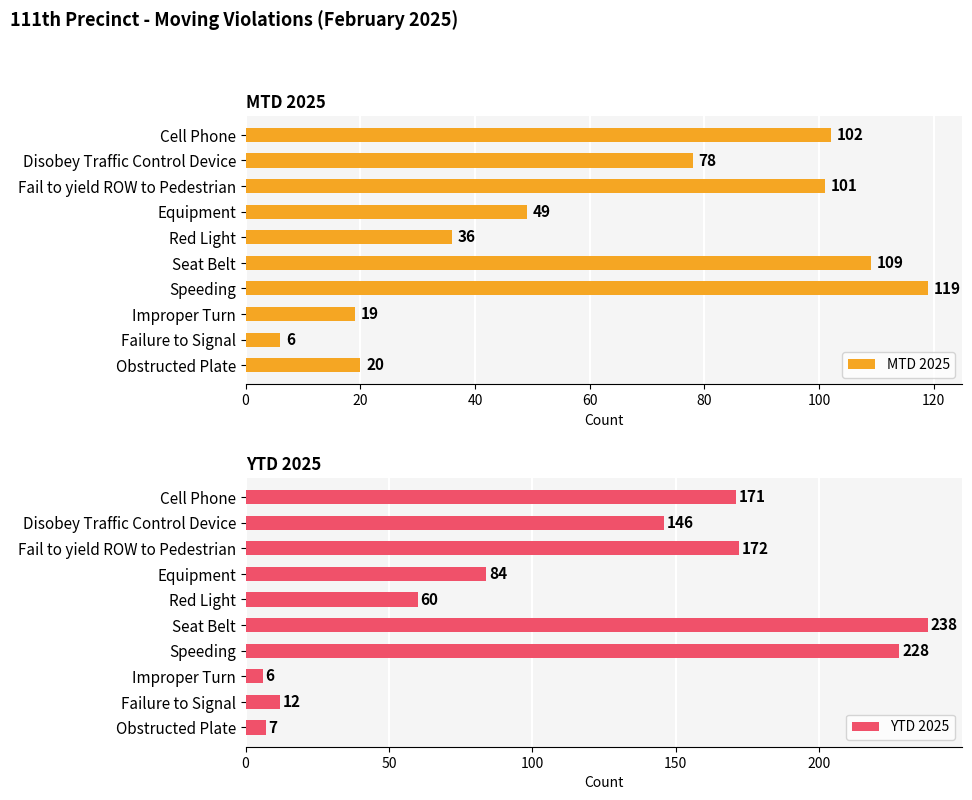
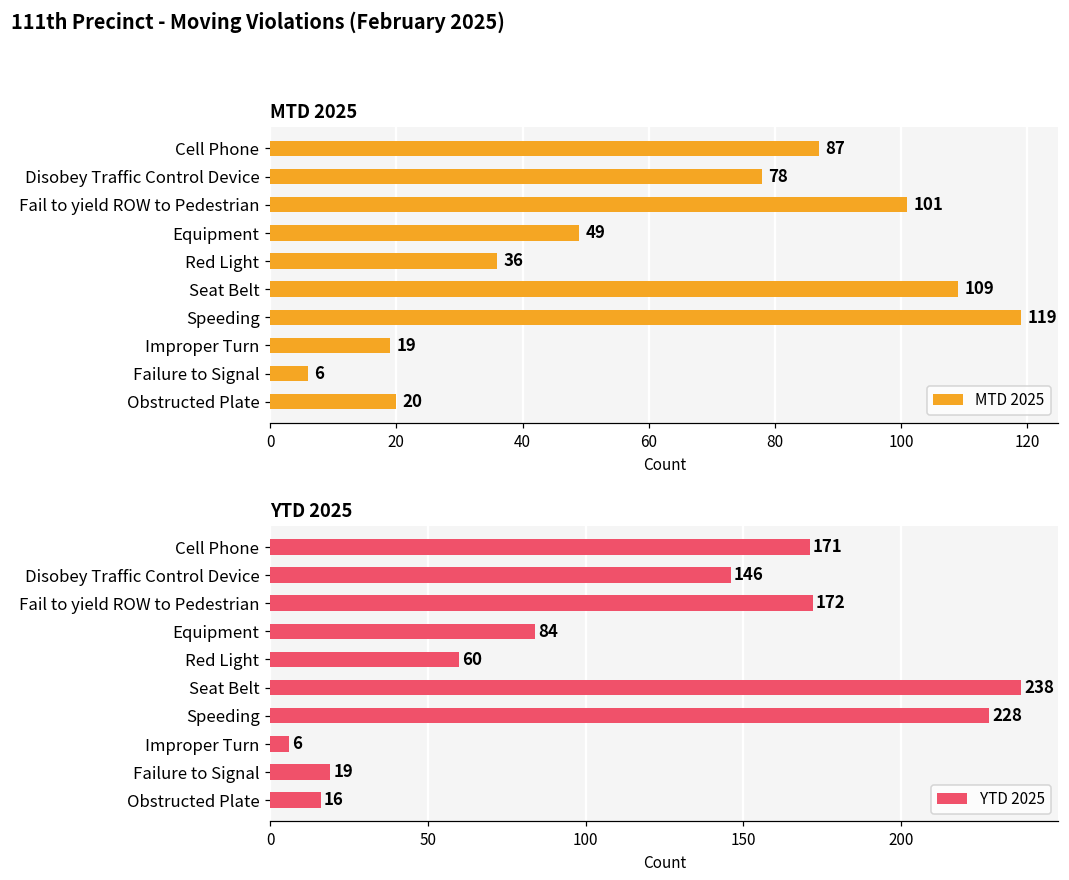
MTD 2025, Cell Phone: 102 -> 87
YTD 2025, Failure to Signal: 12 -> 19
YTD 2025, Obstructed Plate: 7 -> 16
